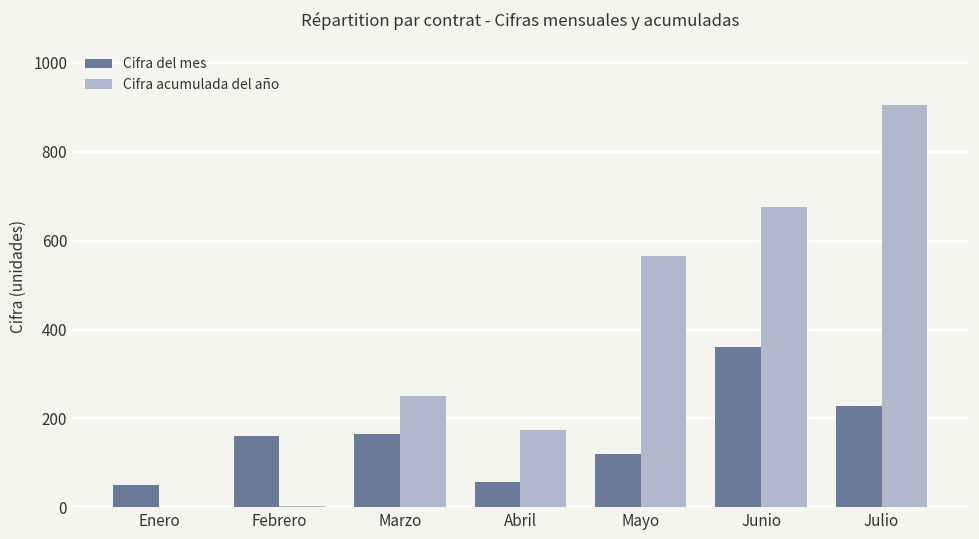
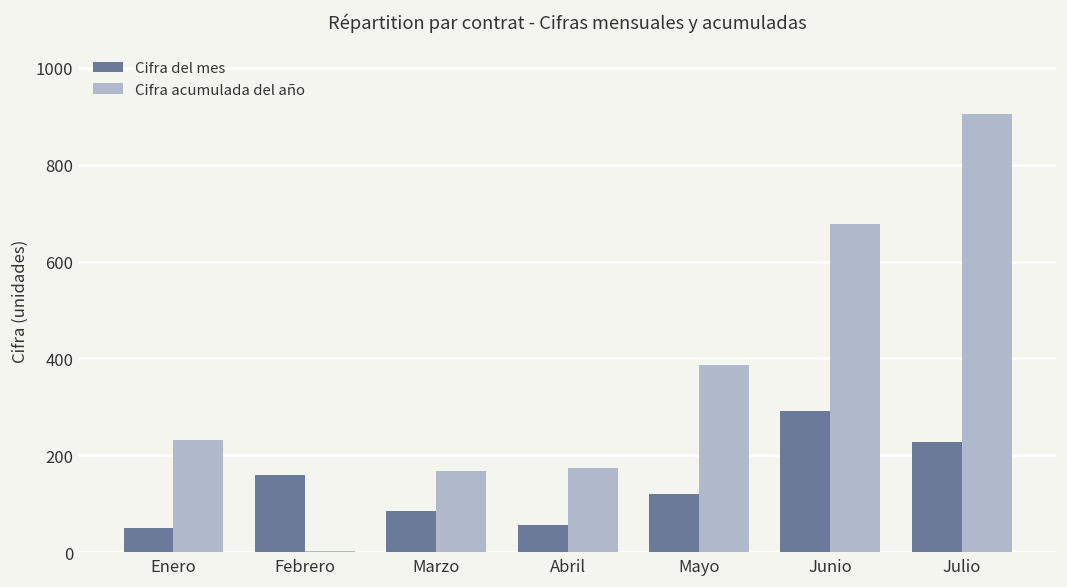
Cifra acumulada del año, Enero: 0 -> 230
Cifra del mes, Marzo: 160 -> 90
Cifra acumulada del año, Marzo: 250 -> 170
Cifra acumulada del año, Mayo: 560 -> 390
Cifra del mes, Junio: 360 -> 290
